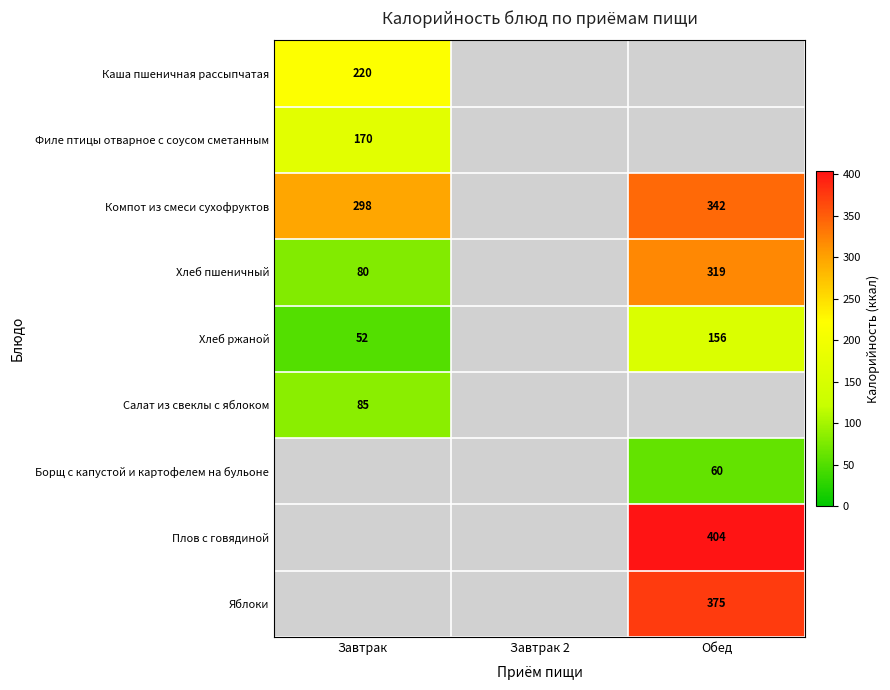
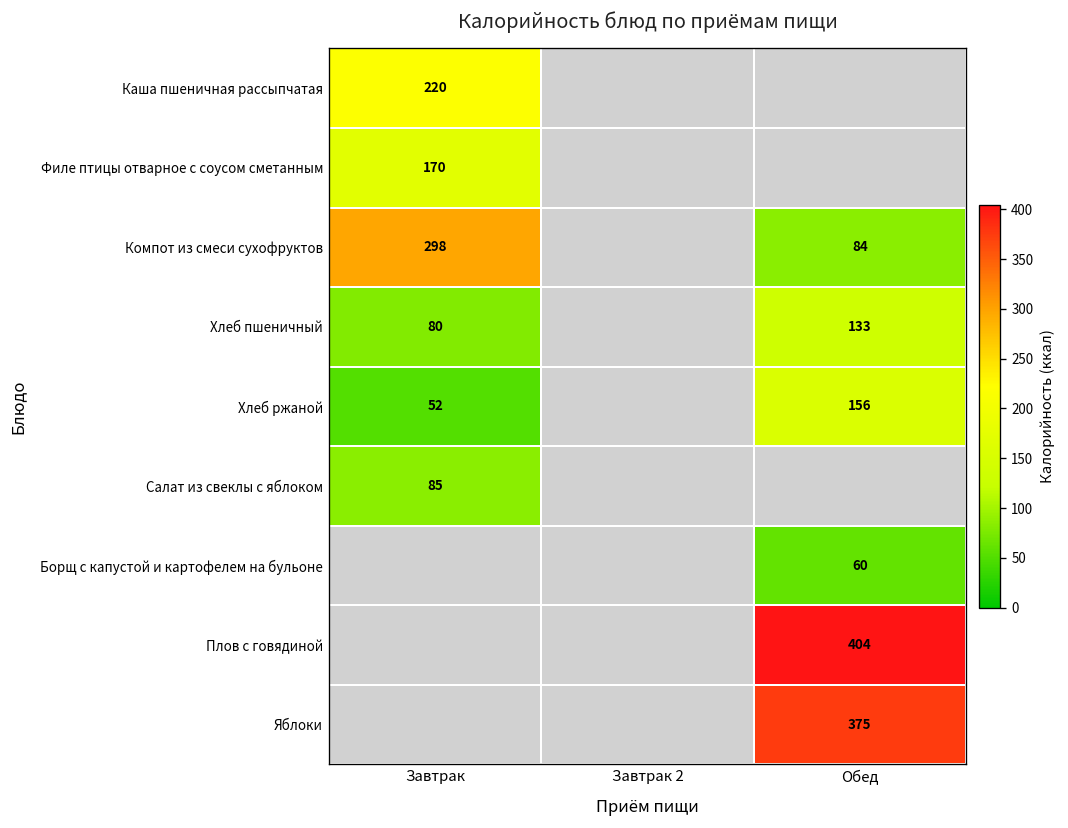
Компот из смеси сухофруктов, Обед: 342 -> 84
Хлеб пшеничный, Обед: 319 -> 133
